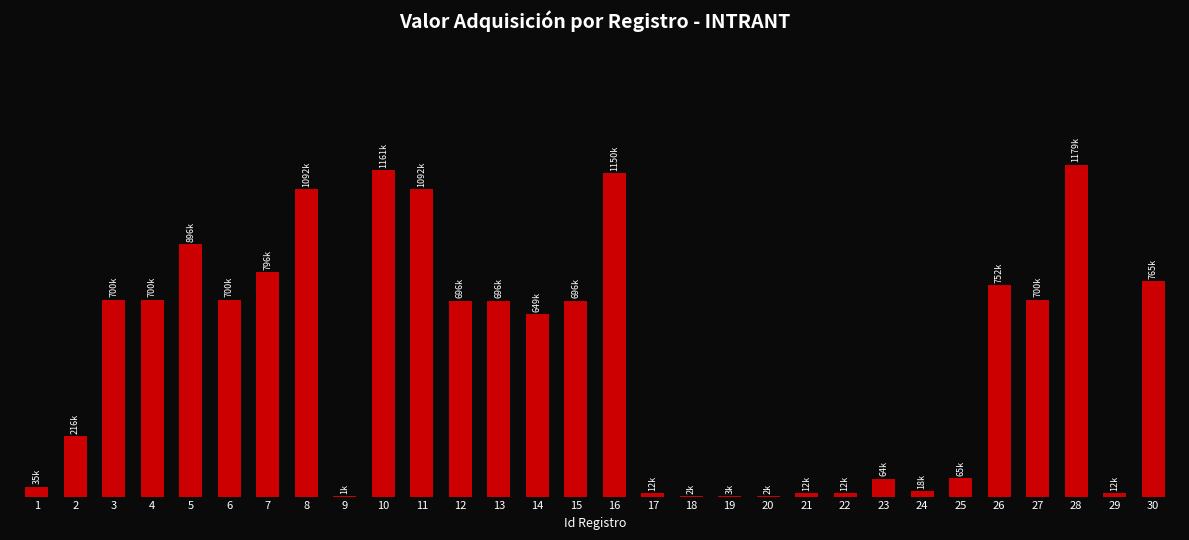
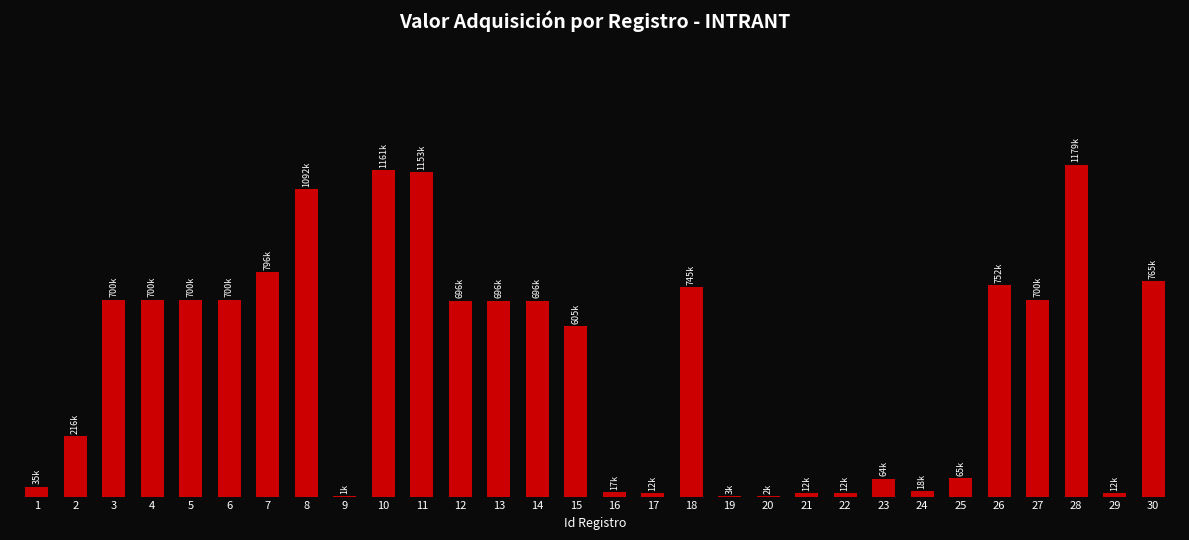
5: 896k -> 700k
11: 1092k -> 1153k
14: 649k -> 696k
15: 696k -> 605k
16: 1150k -> 17k
18: 2k -> 745k
